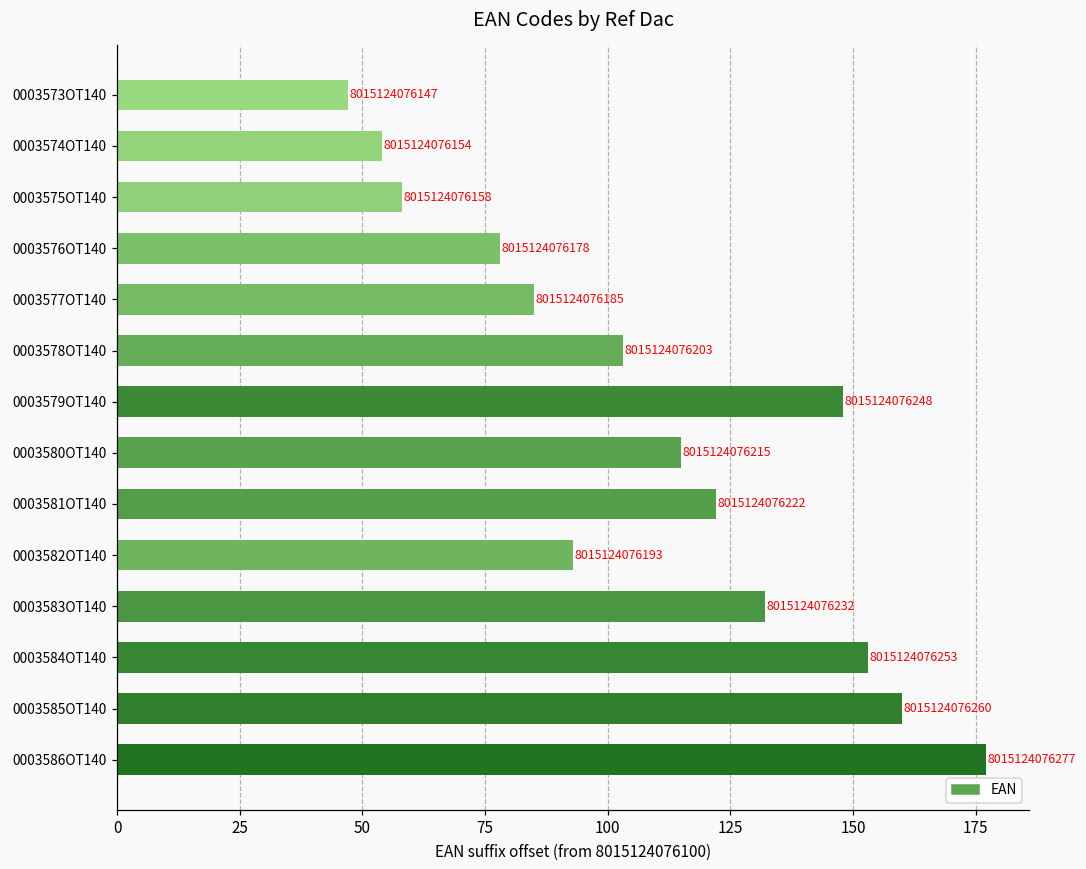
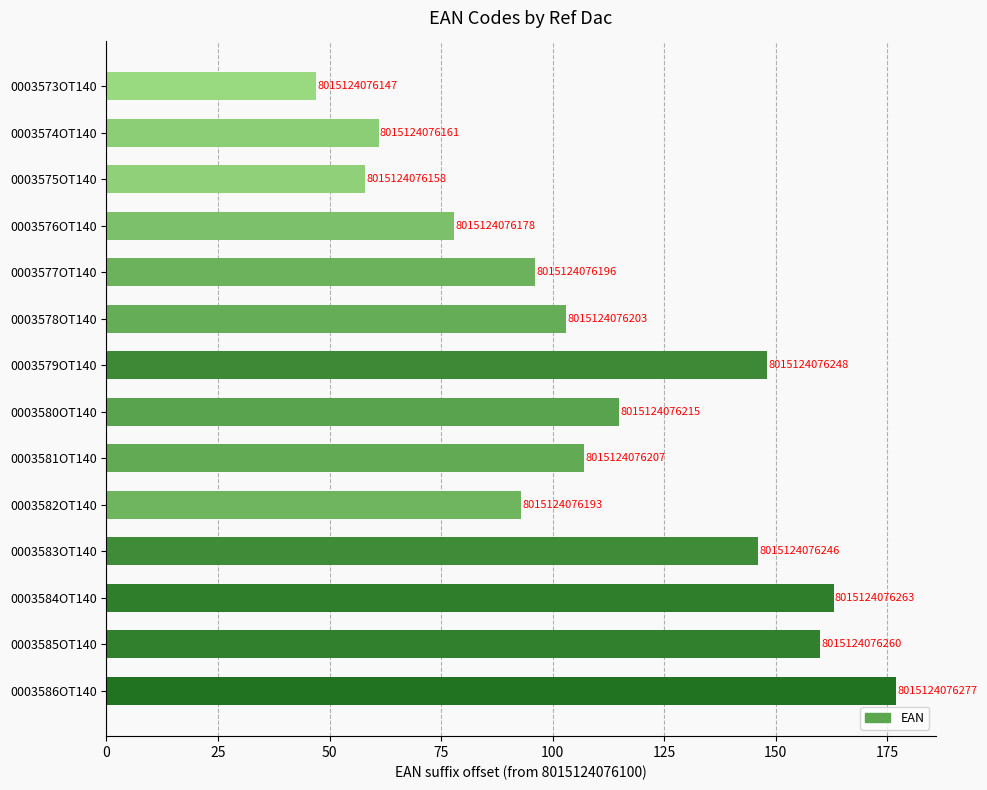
0003574OT140: 8015124076154 -> 8015124076161
0003577OT140: 8015124076185 -> 8015124076196
0003581OT140: 8015124076222 -> 8015124076207
0003583OT140: 8015124076232 -> 8015124076246
0003584OT140: 8015124076253 -> 8015124076263
